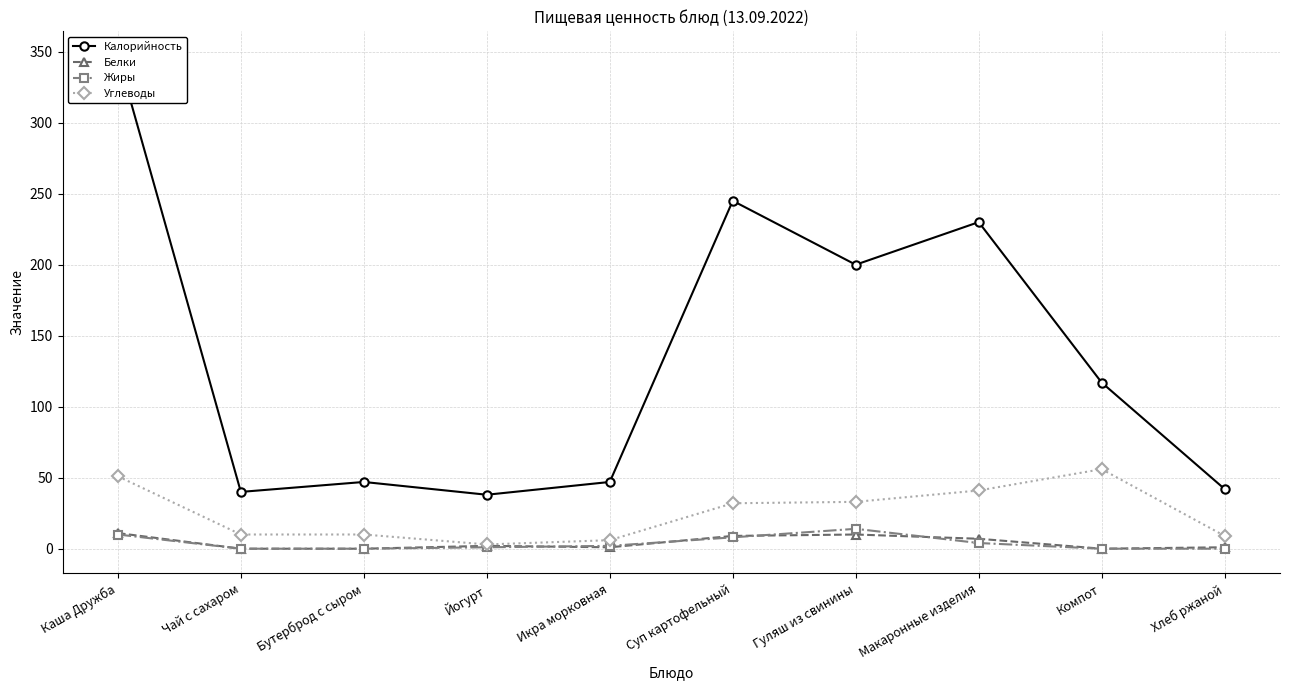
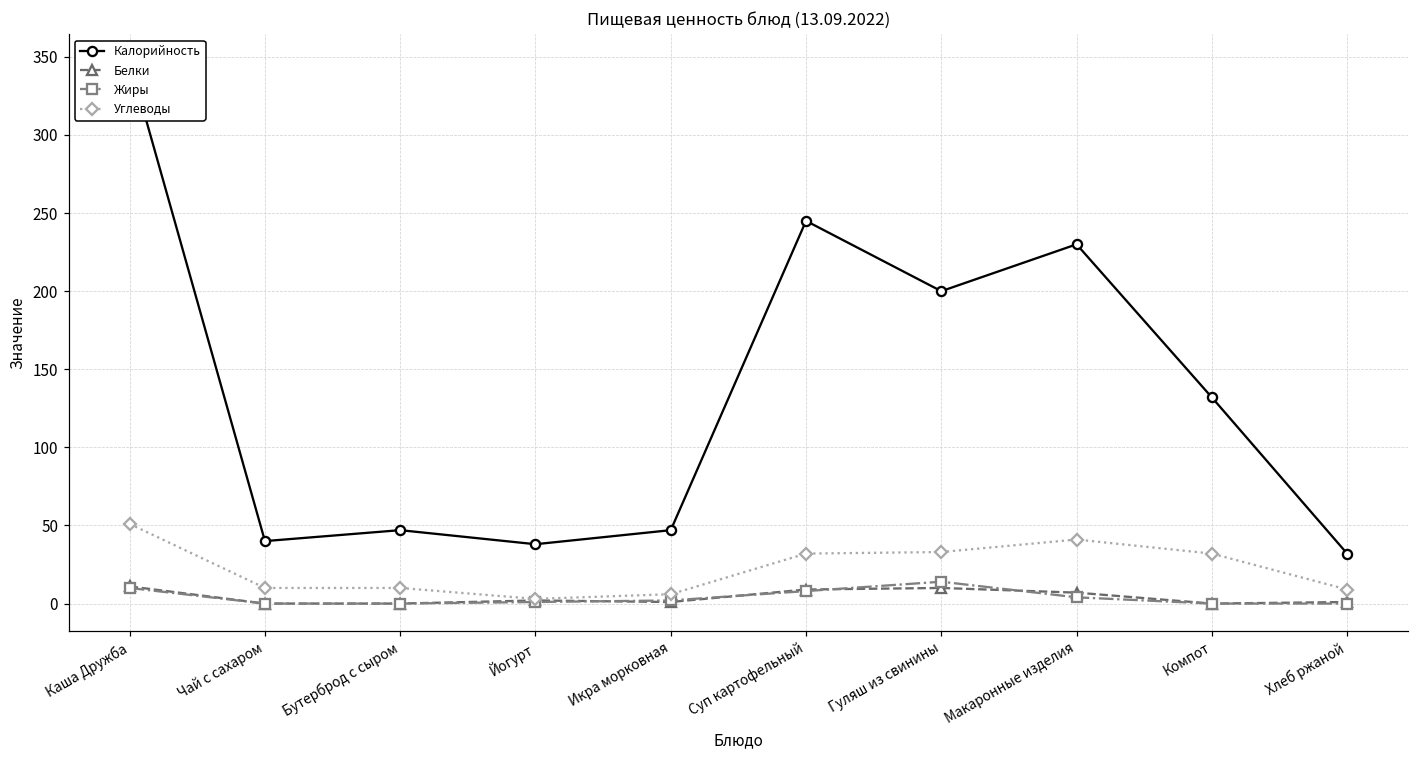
Калорийность, Компот: 117 -> 132
Углеводы, Компот: 56 -> 32
Калорийность, Хлеб ржаной: 42 -> 32
